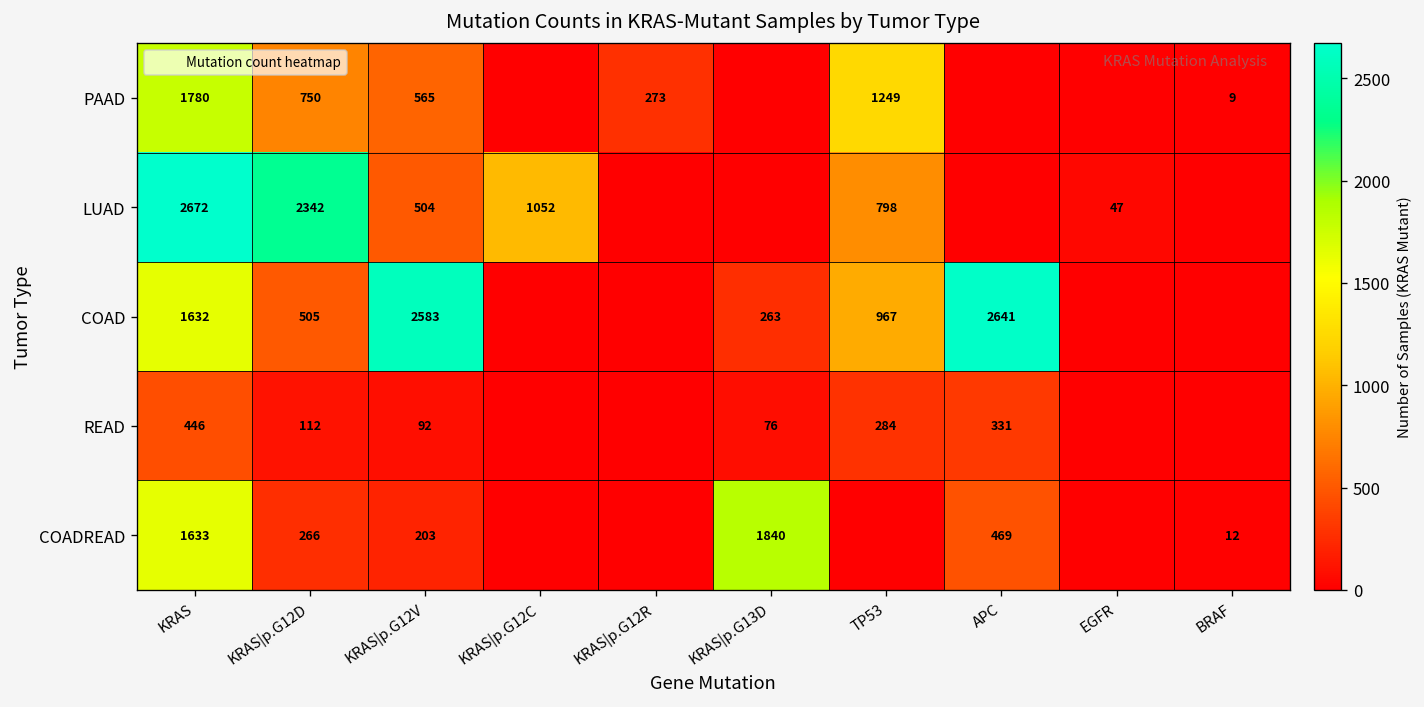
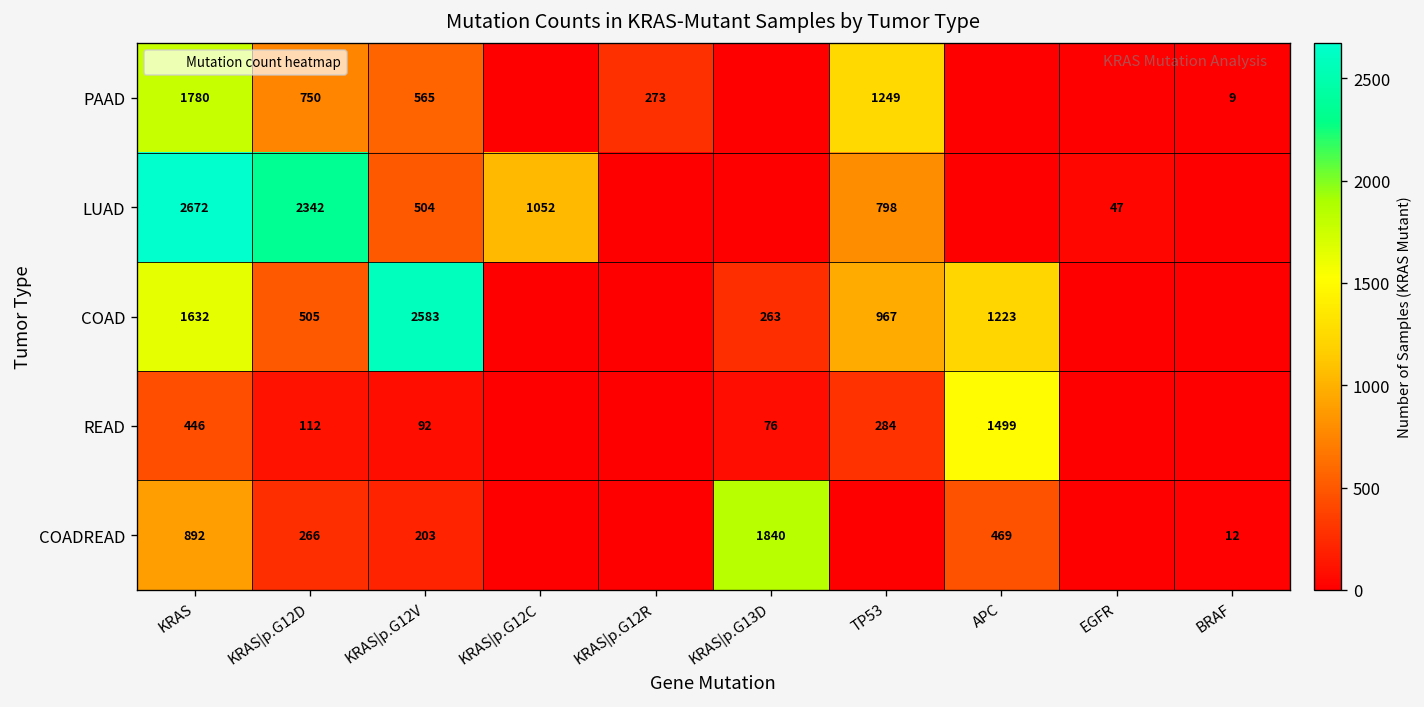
COAD, APC: 2641 -> 1223
READ, APC: 331 -> 1499
COADREAD, KRAS: 1633 -> 892
